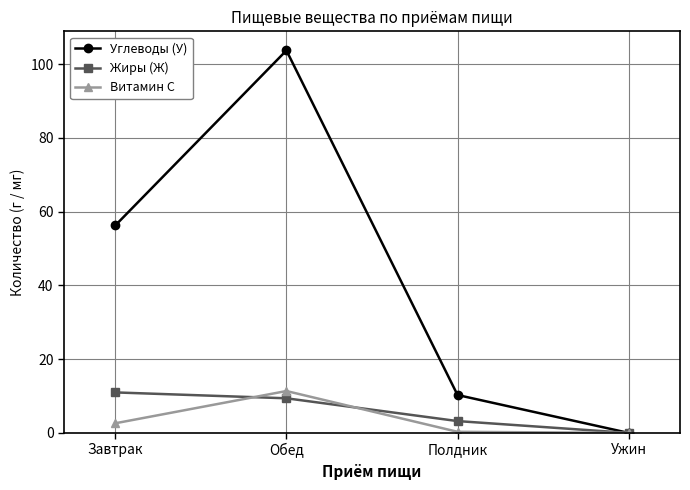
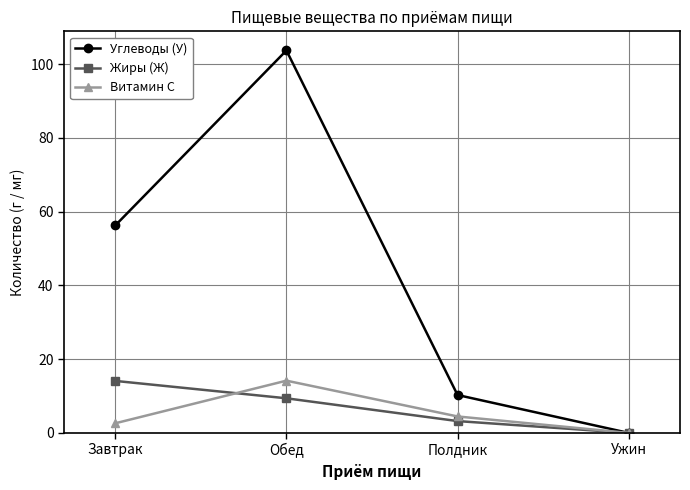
Жиры (Ж), Завтрак: 11 -> 14
Витамин С, Обед: 11 -> 14
Витамин С, Полдник: 0 -> 4
